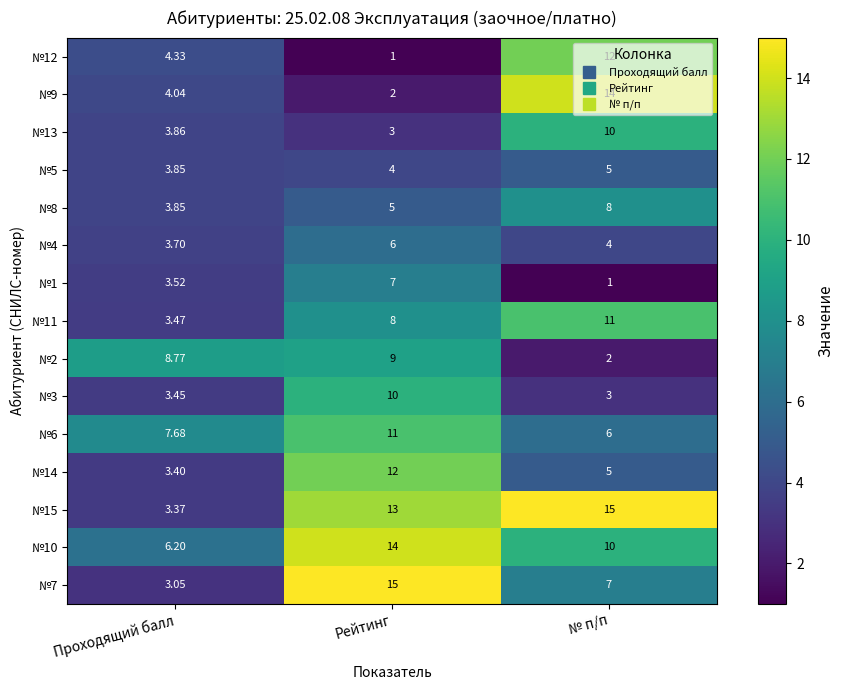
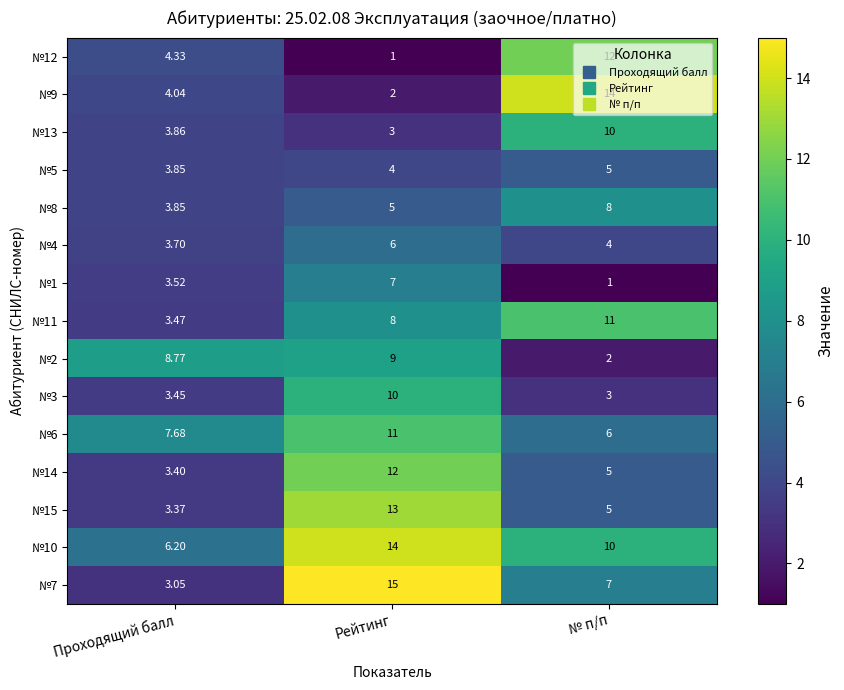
№15, № п/п: 15 -> 5
